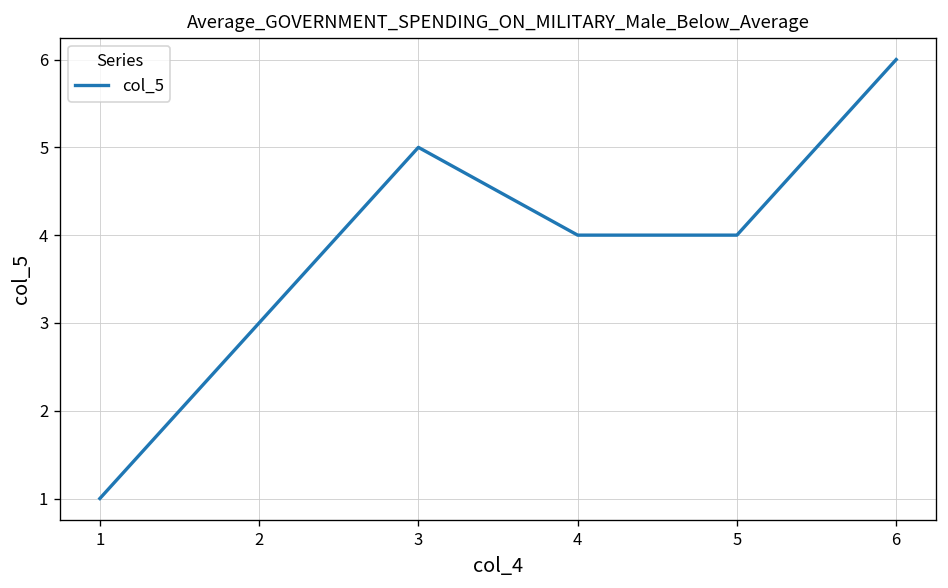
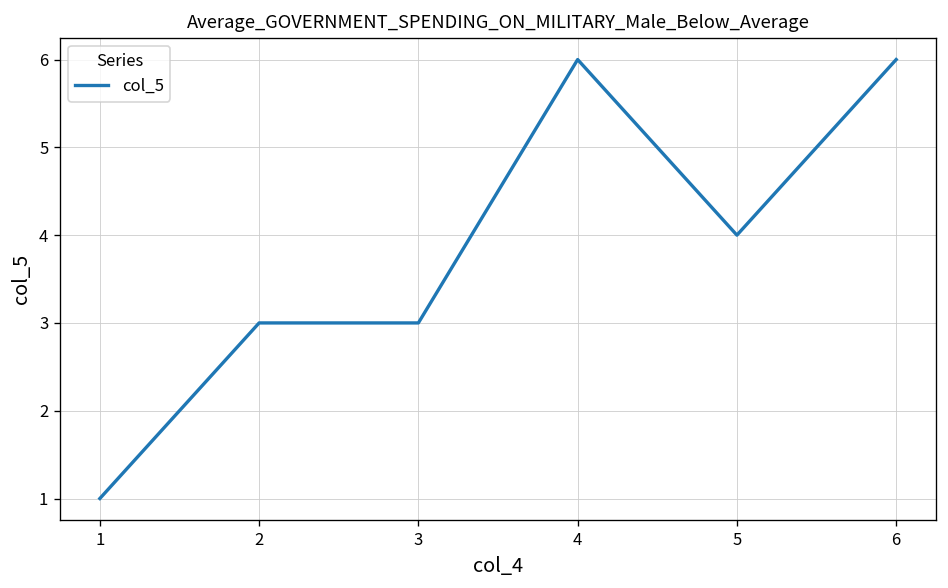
3: 5 -> 3
4: 4 -> 6
